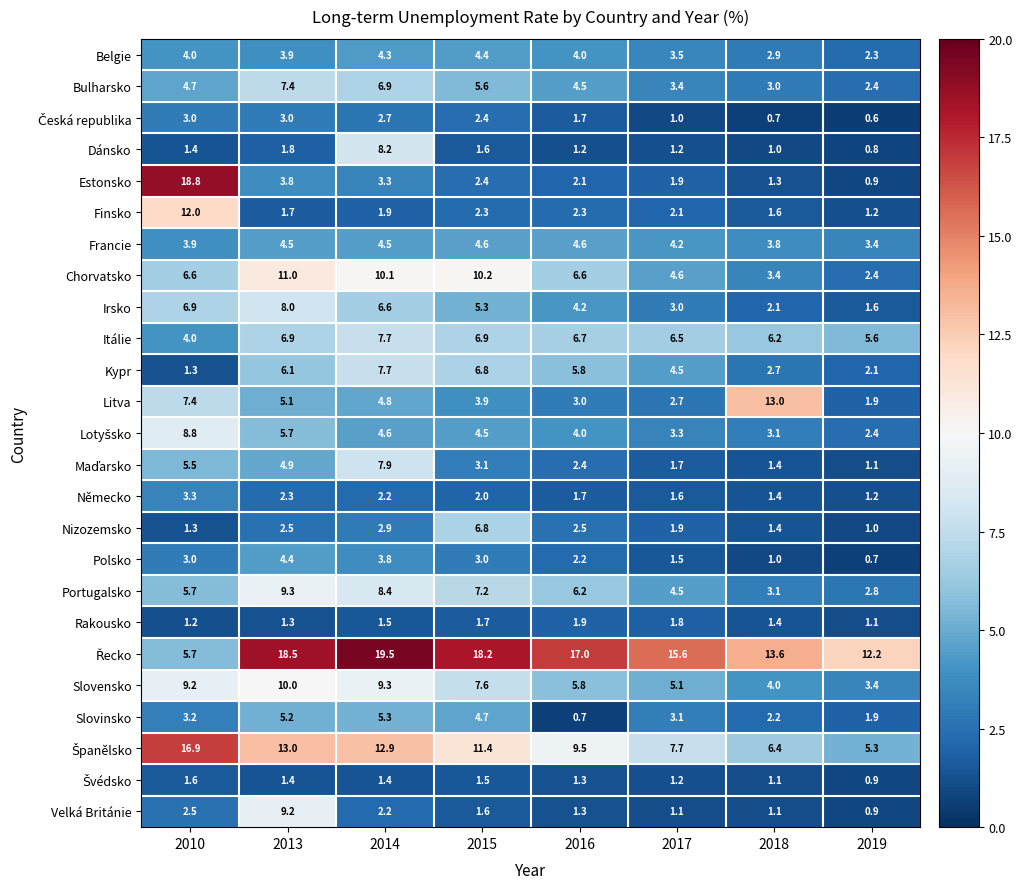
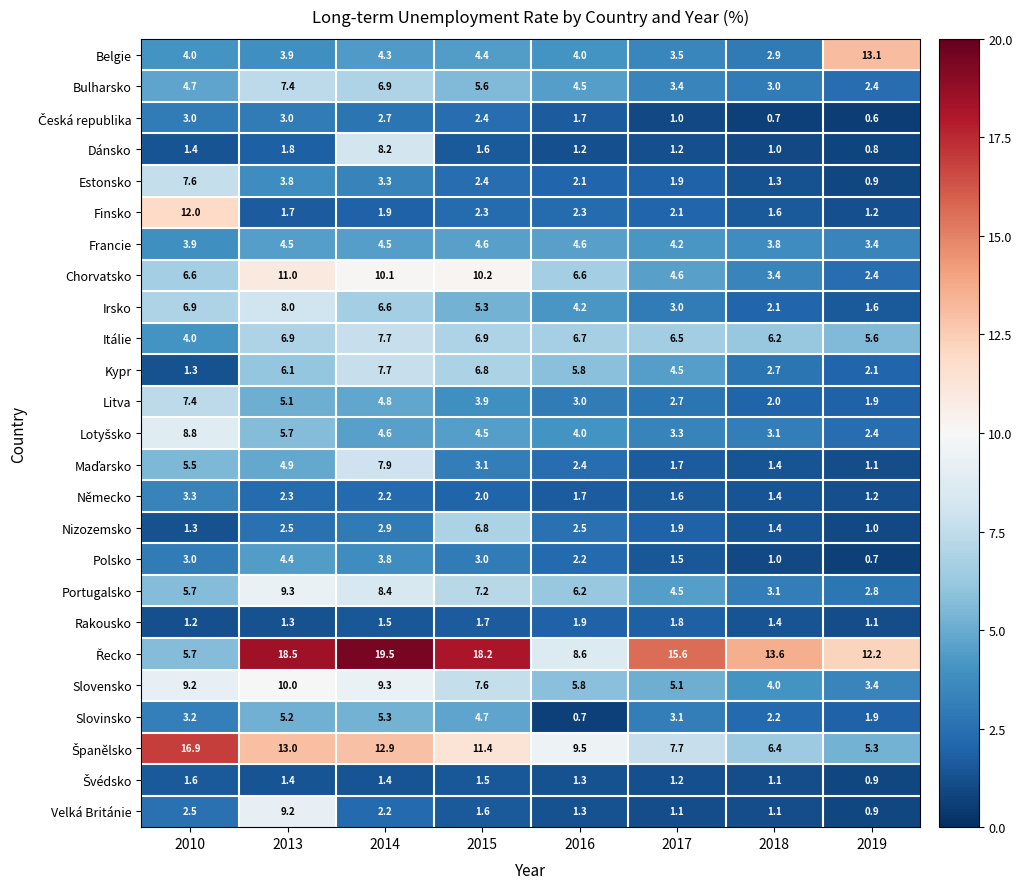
Belgie, 2019: 2.3 -> 13.1
Estonsko, 2010: 18.8 -> 7.6
Litva, 2018: 13.0 -> 2.0
Řecko, 2016: 17.0 -> 8.6
